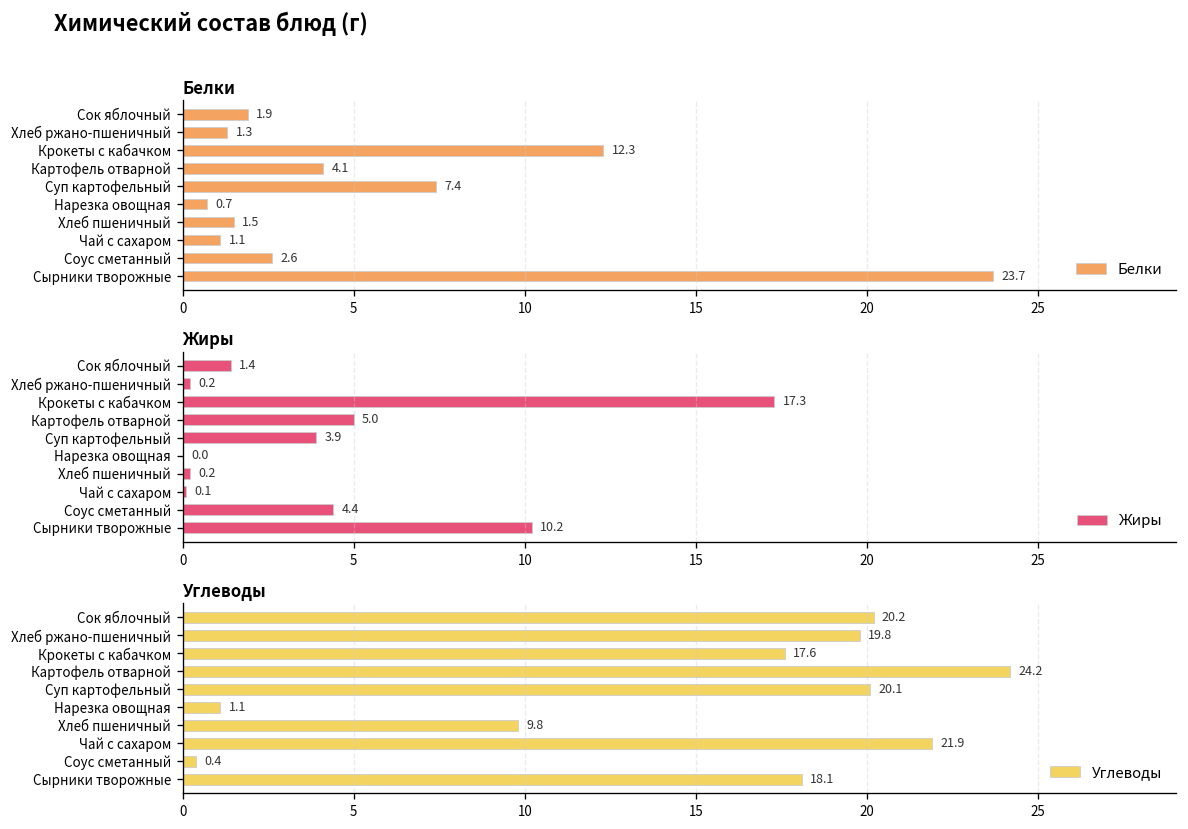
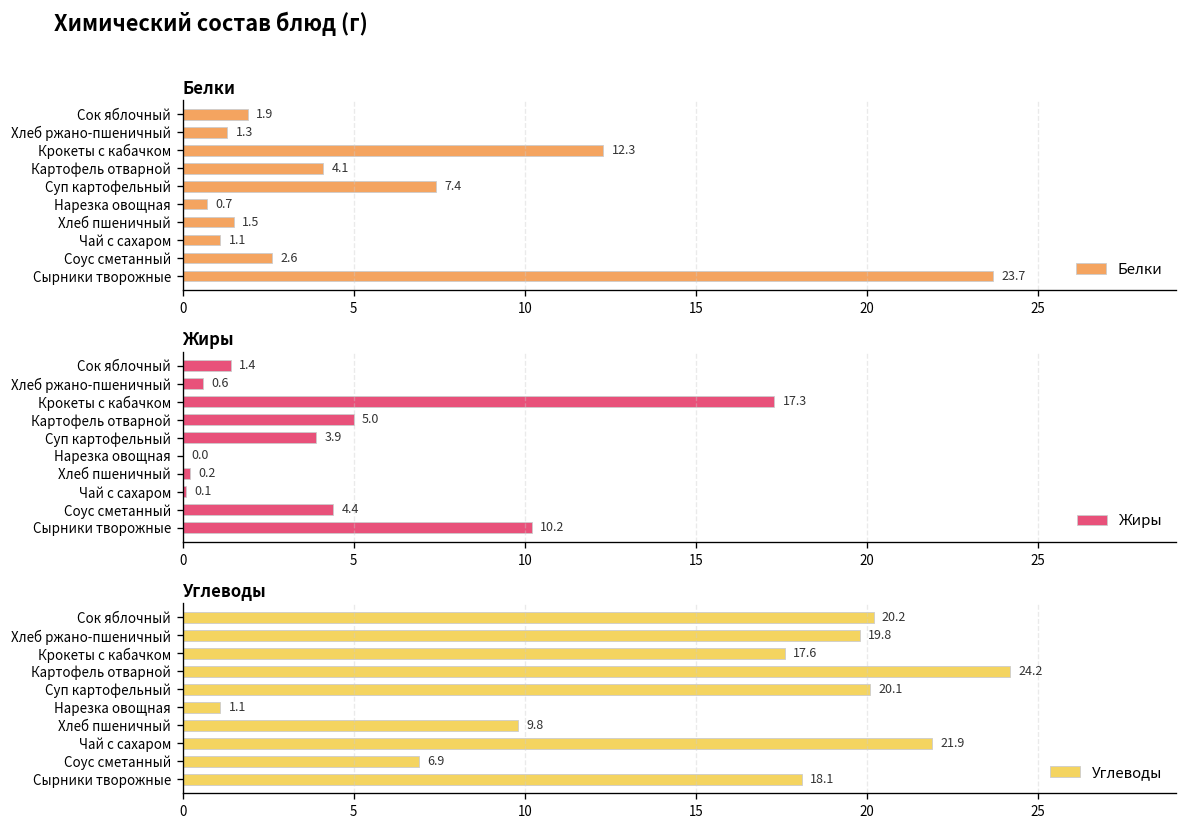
Жиры, Хлеб ржано-пшеничный: 0.2 -> 0.6
Углеводы, Соус сметанный: 0.4 -> 6.9
